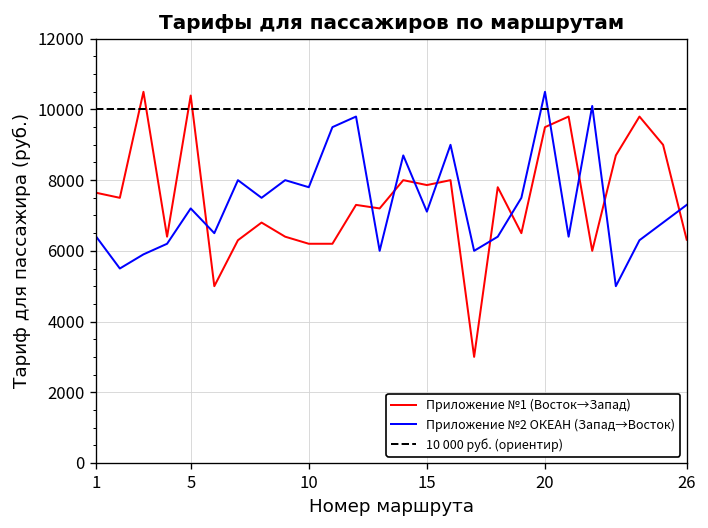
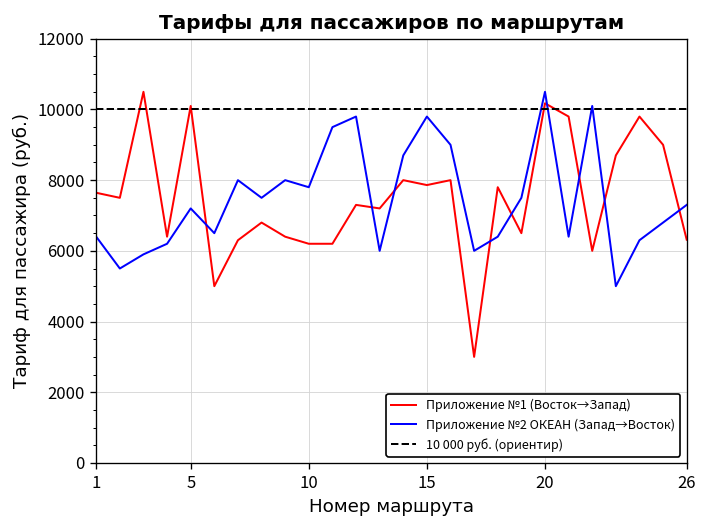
Приложение №1 (Восток→Запад), 5: 10400 -> 10100
Приложение №2 ОКЕАН (Запад→Восток), 15: 7100 -> 9800
Приложение №1 (Восток→Запад), 20: 9500 -> 10200
